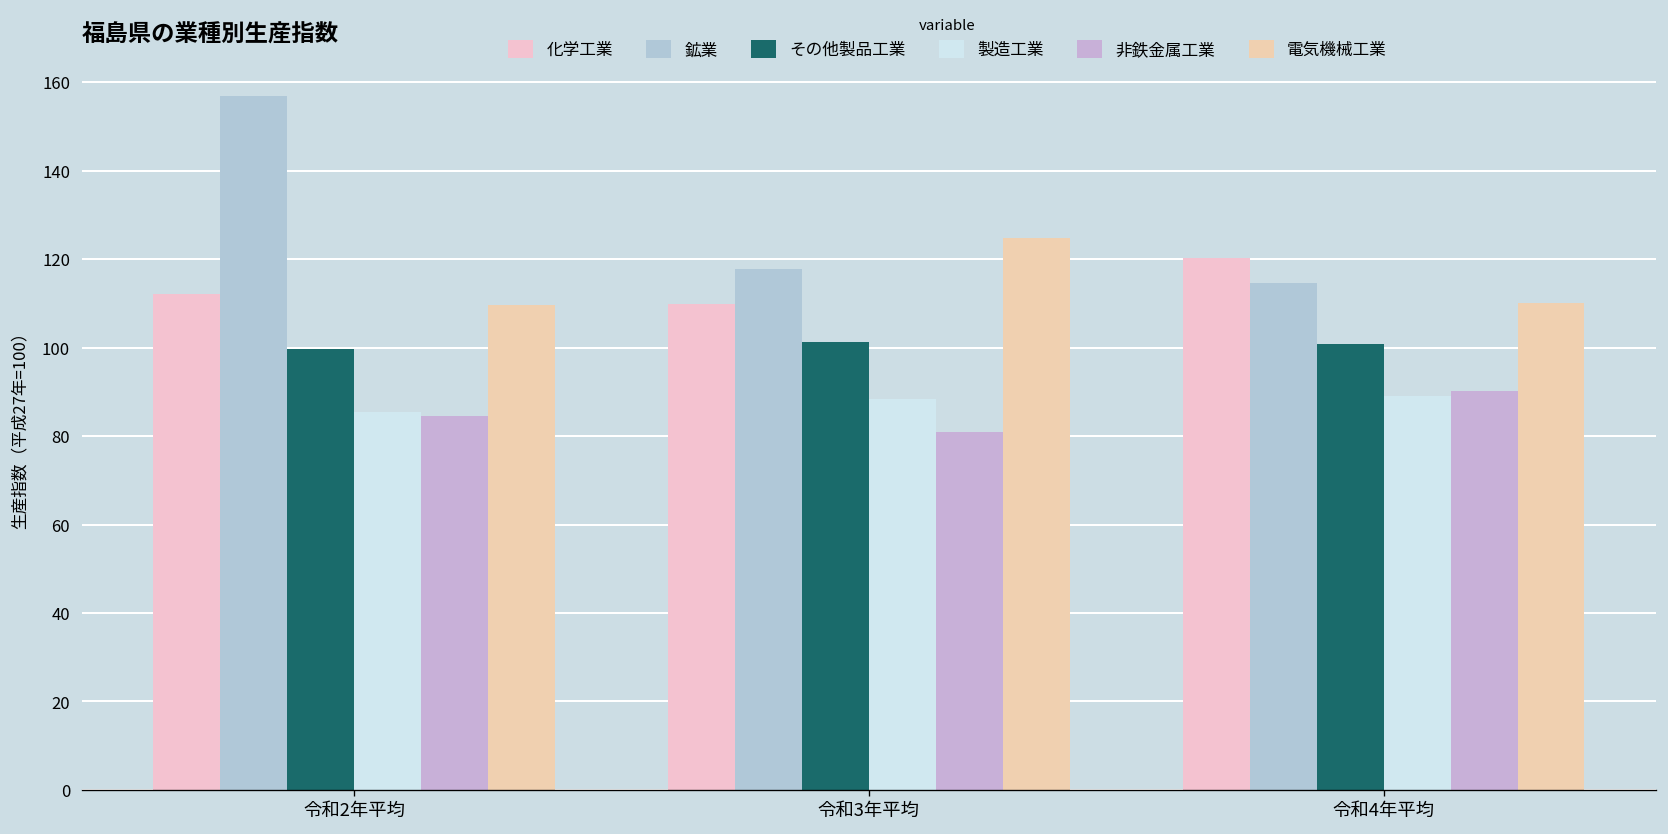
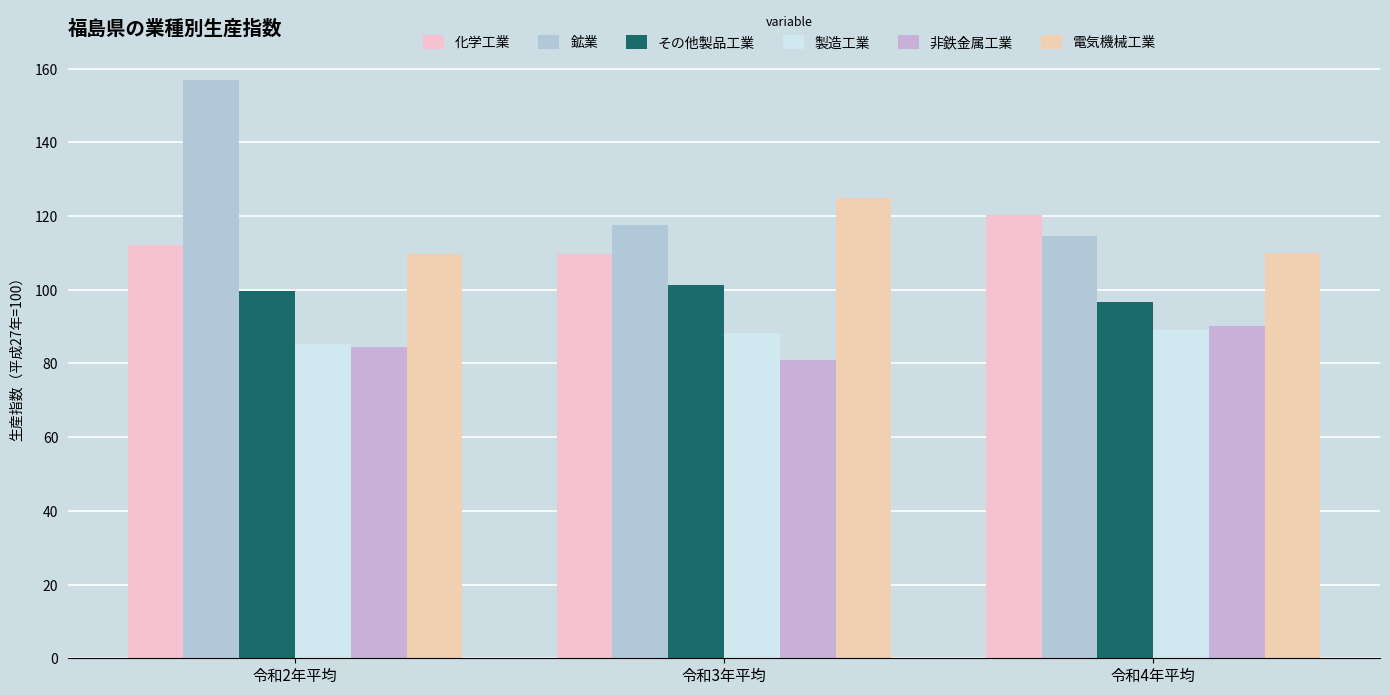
その他製品工業, 令和4年平均: 101 -> 97
